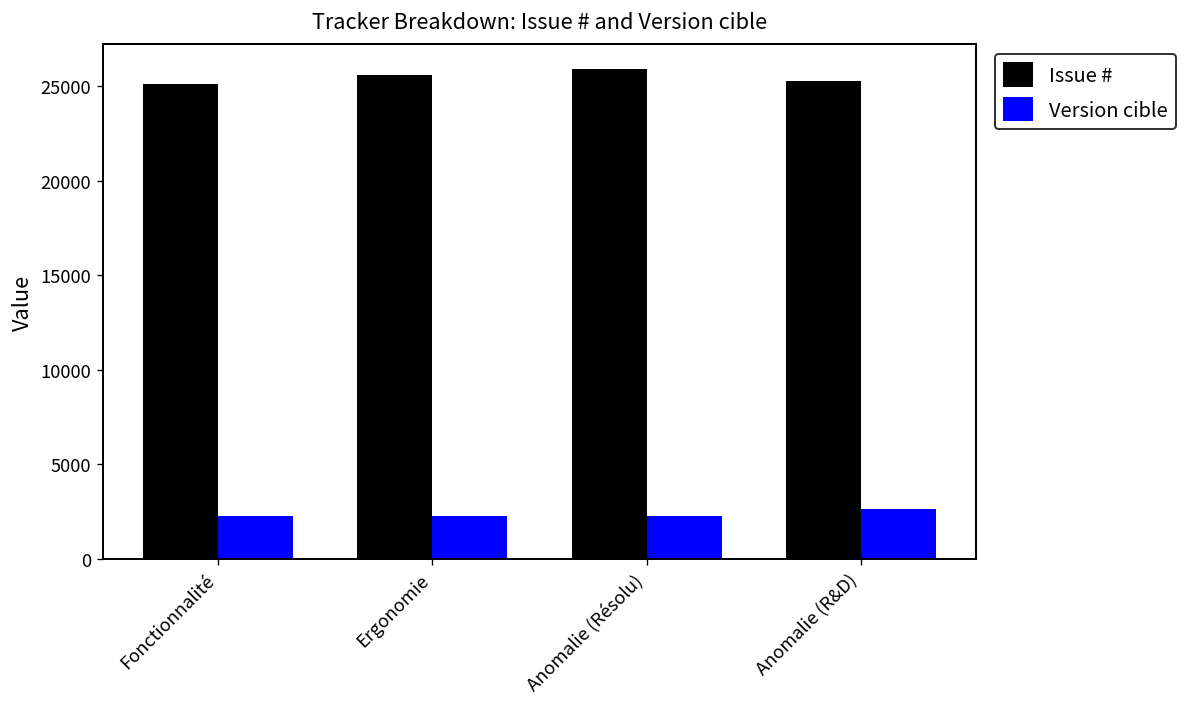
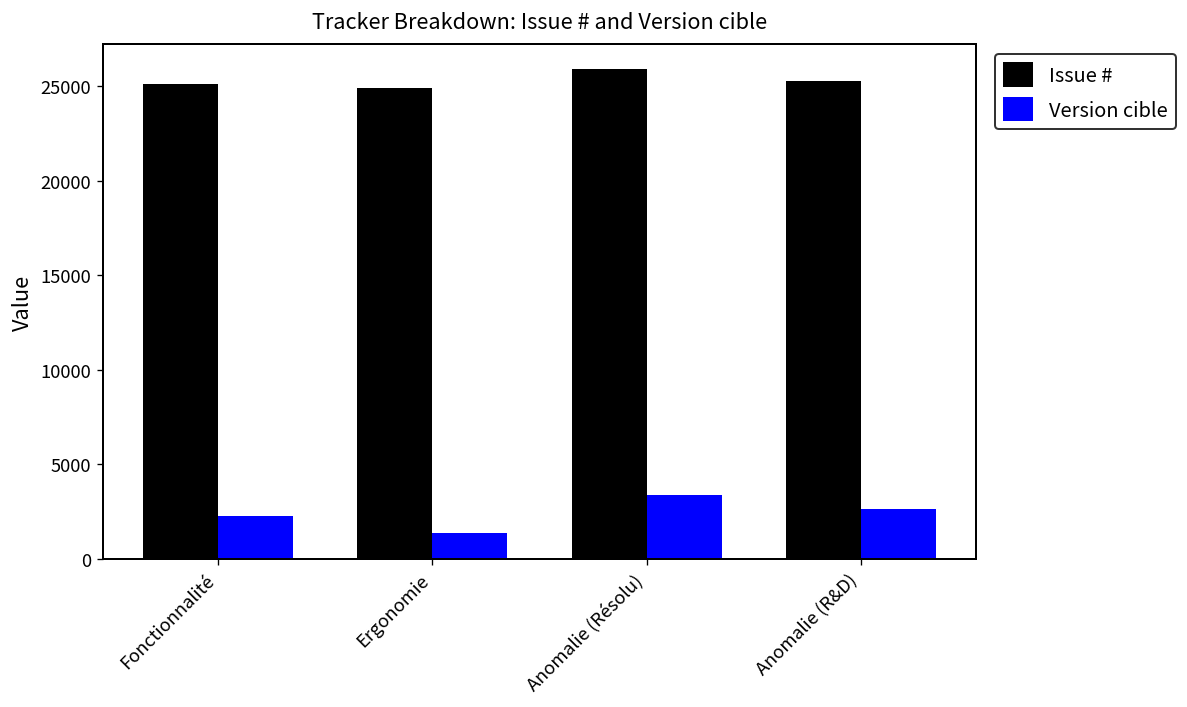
Issue #, Ergonomie: 25600 -> 24900
Version cible, Ergonomie: 2300 -> 1400
Version cible, Anomalie (Résolu): 2300 -> 3400
